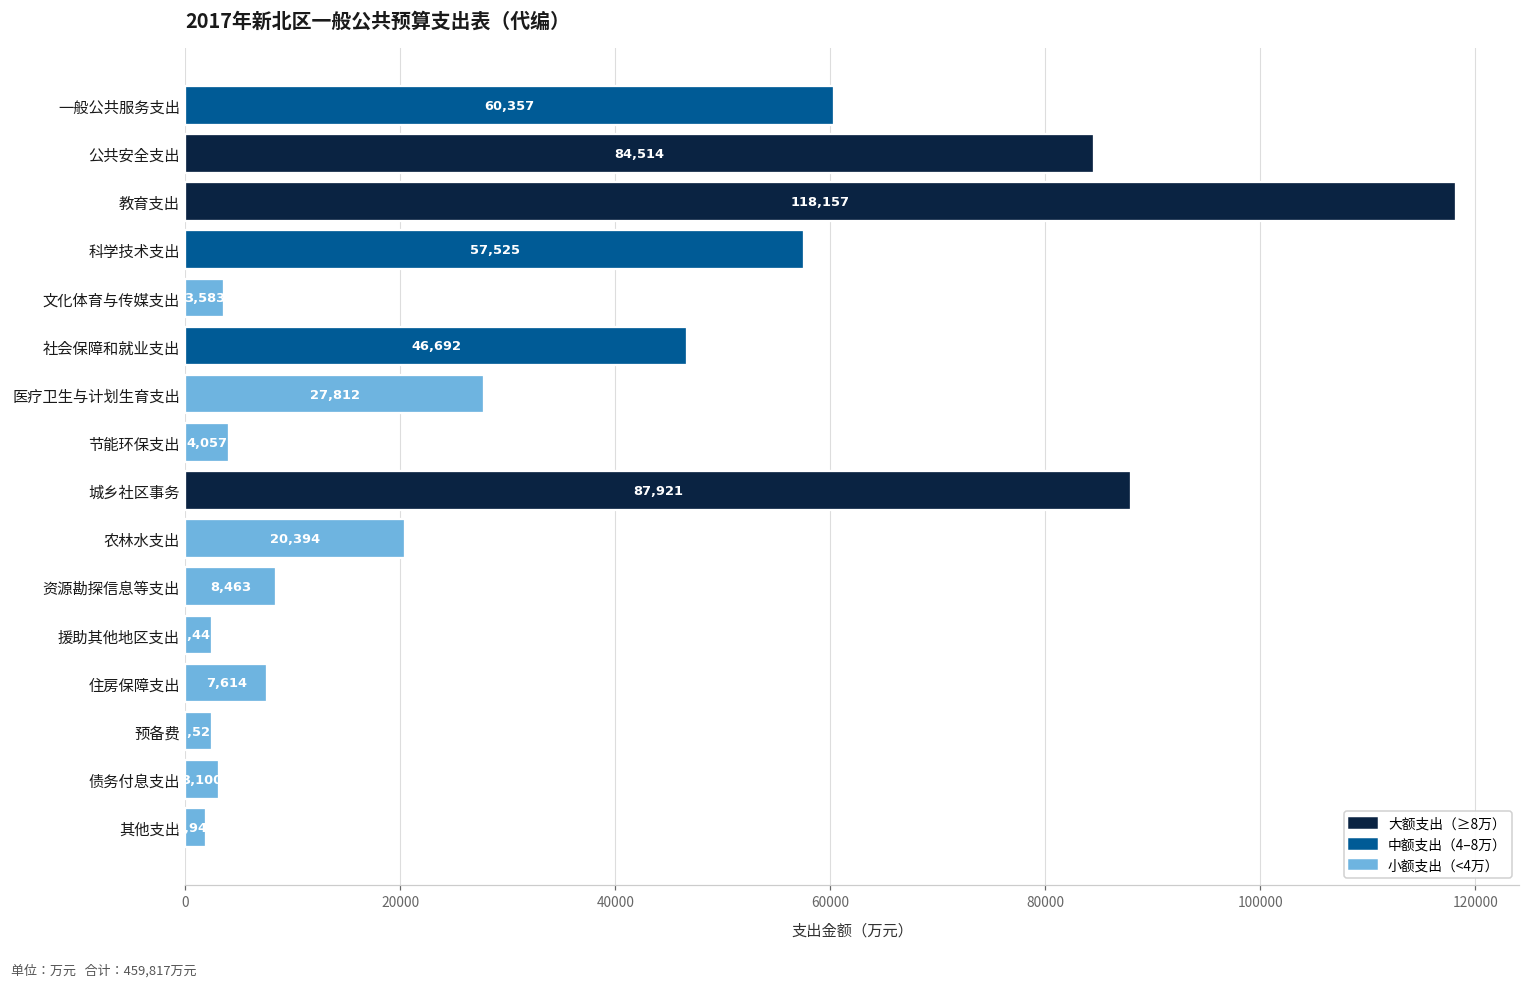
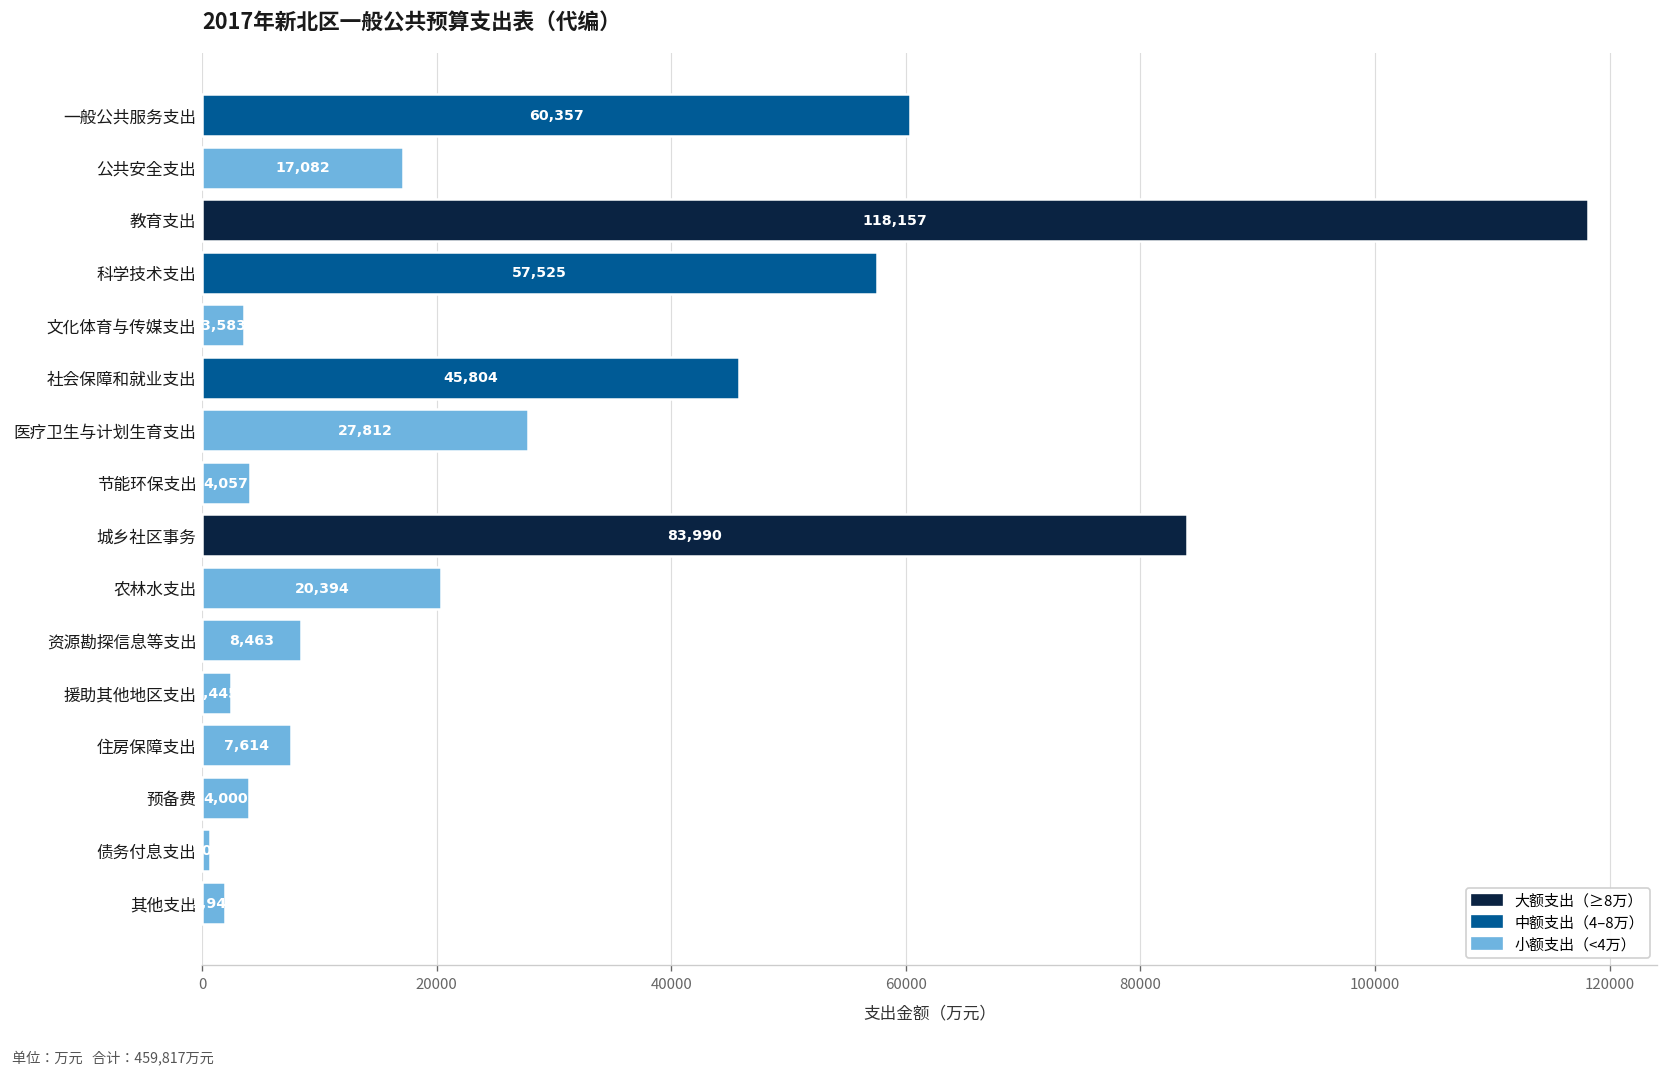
公共安全支出: 84,514 -> 17,082
社会保障和就业支出: 46,692 -> 45,804
城乡社区事务: 87,921 -> 83,990
预备费: 2,521 -> 4,000
债务付息支出: 3000 -> 1000
